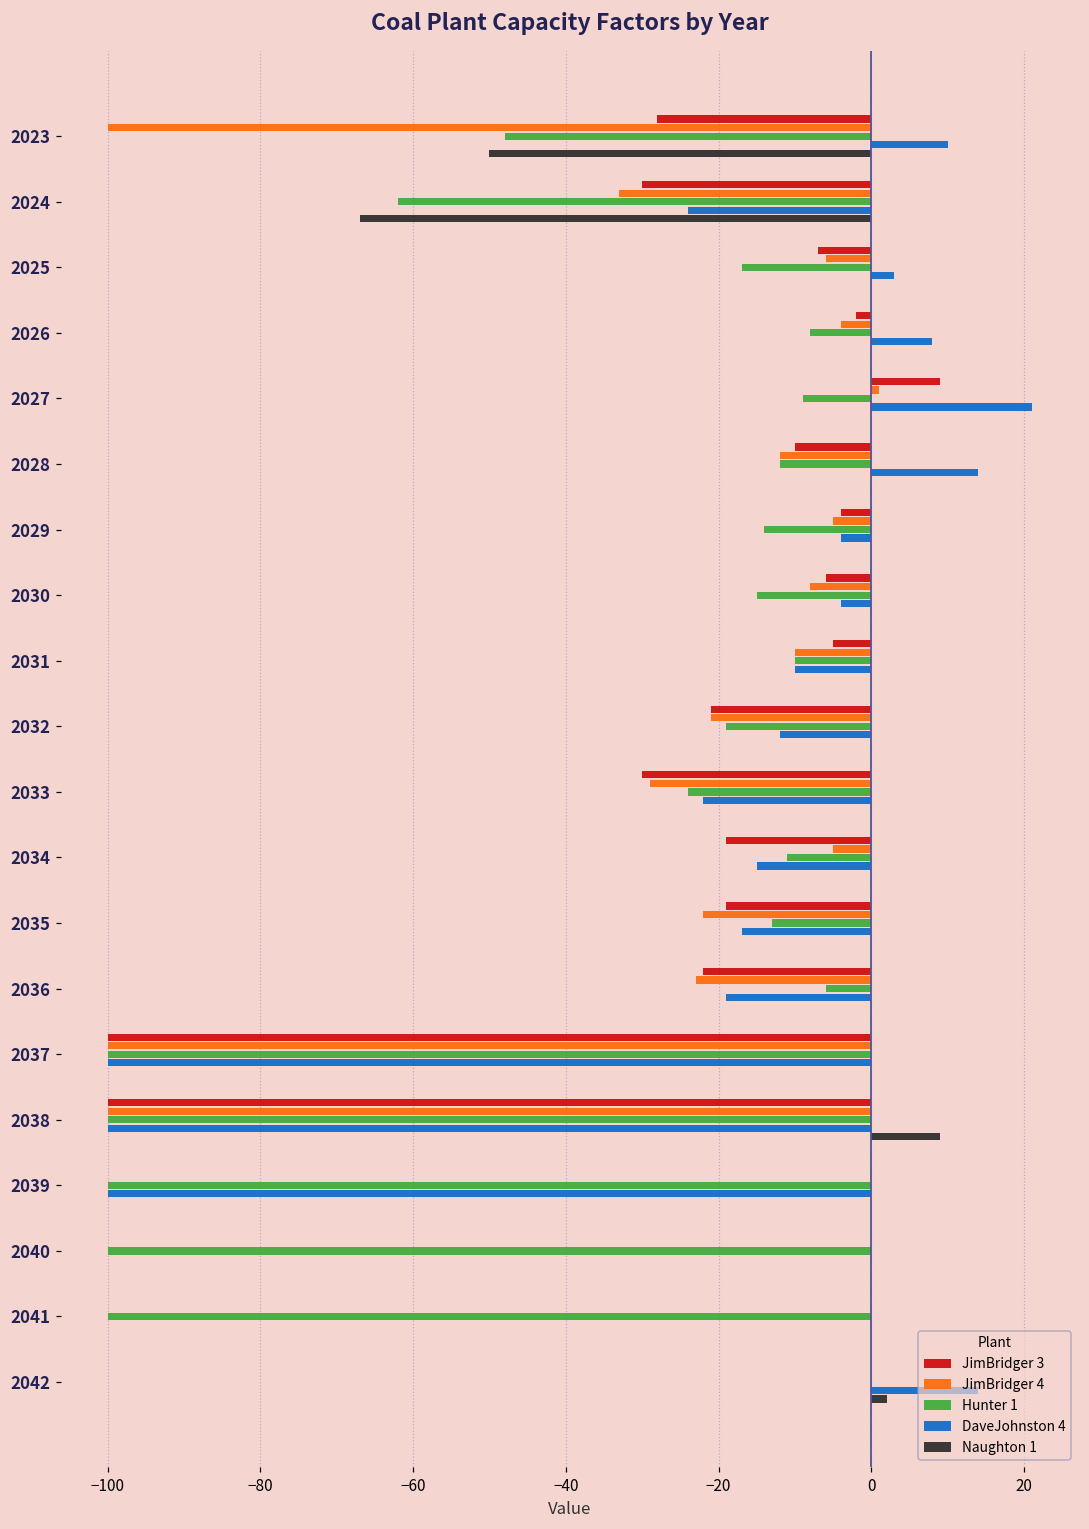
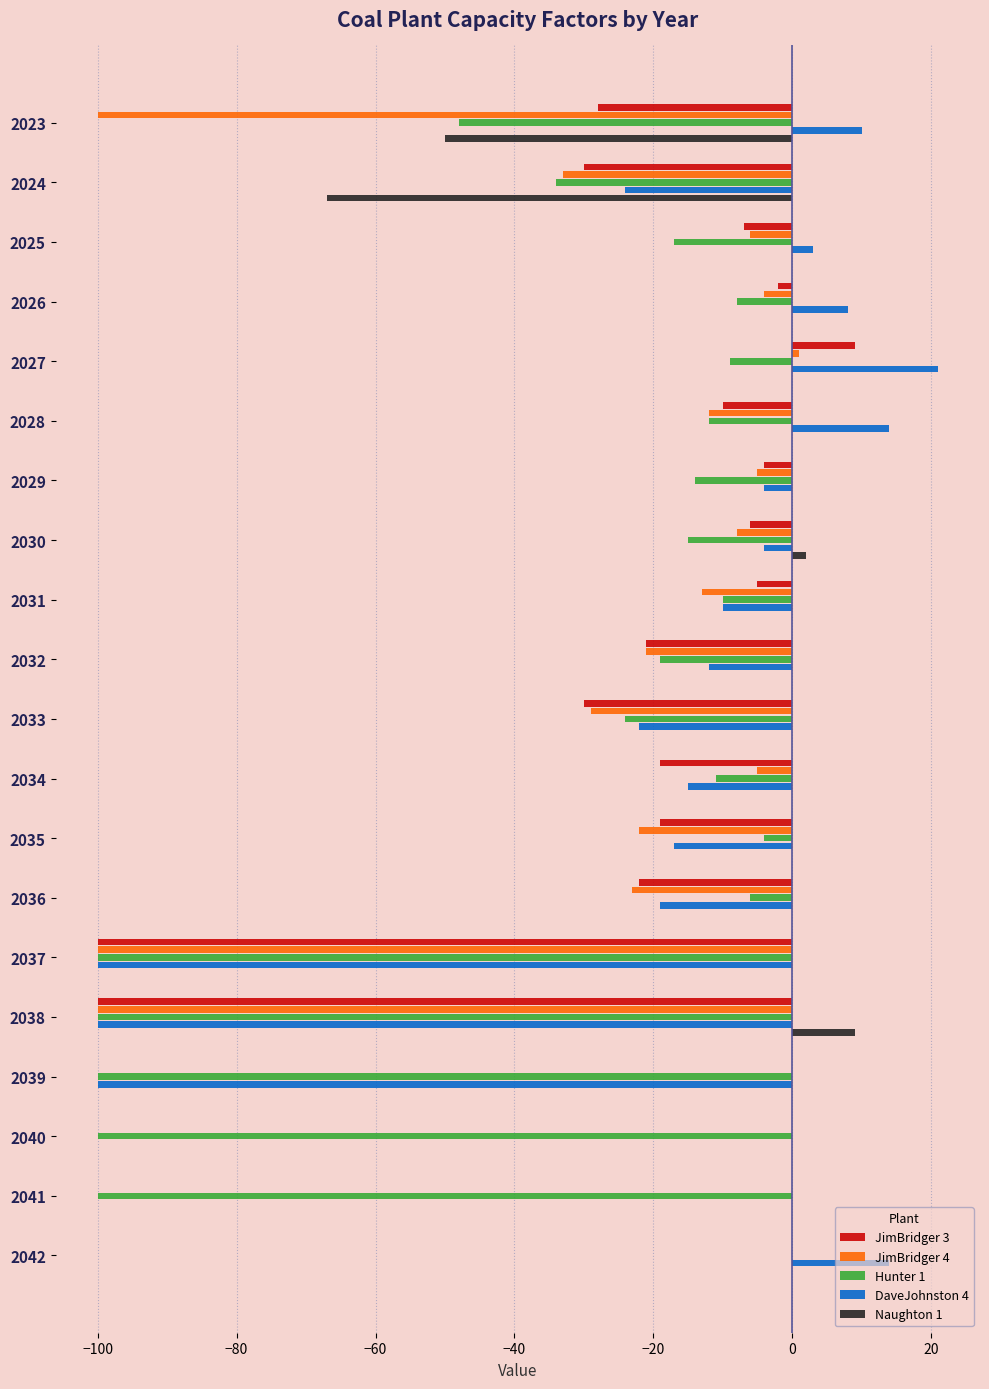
Hunter 1, 2024: -62 -> -34
Naughton 1, 2030: 0 -> 2
JimBridger 4, 2031: -10 -> -13
Hunter 1, 2035: -13 -> -4
Naughton 1, 2042: 2 -> 0
